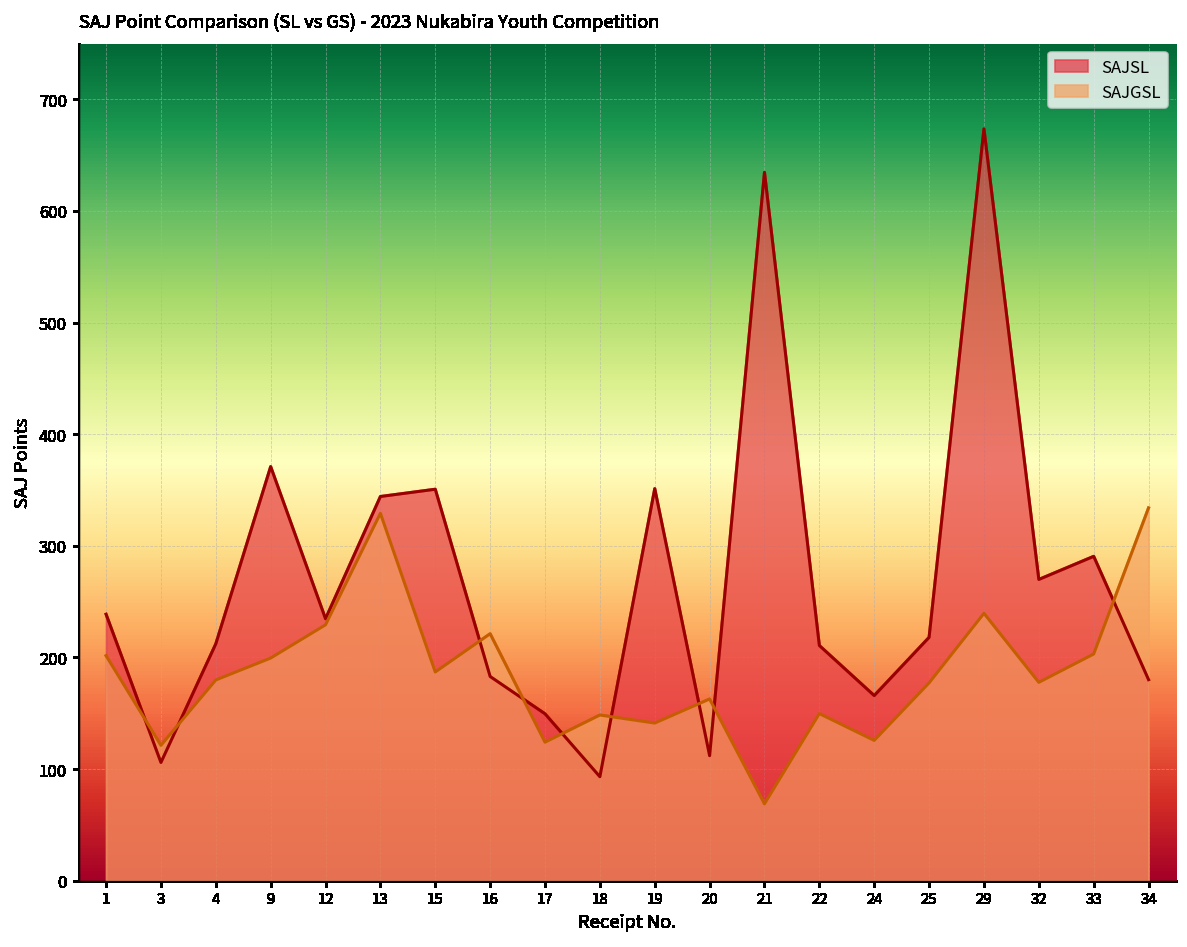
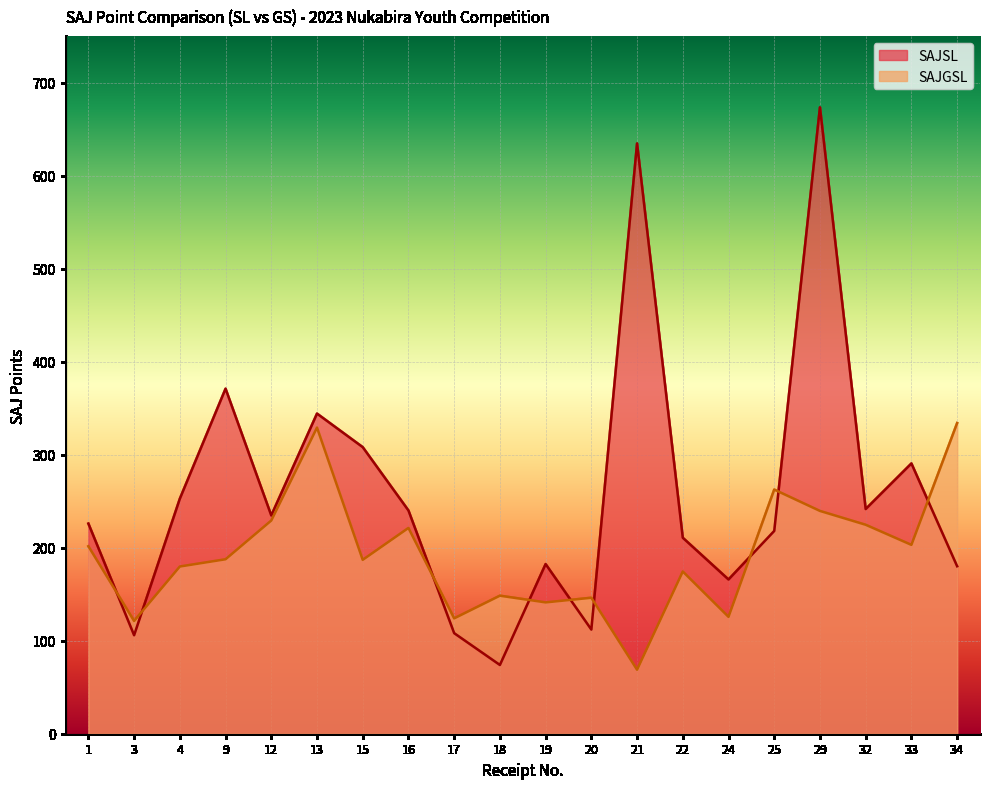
SAJSL, 1: 240 -> 230
SAJSL, 4: 210 -> 250
SAJGSL, 9: 200 -> 190
SAJSL, 15: 350 -> 310
SAJSL, 16: 180 -> 240
SAJSL, 17: 150 -> 110
SAJSL, 18: 90 -> 70
SAJSL, 19: 350 -> 180
SAJGSL, 20: 160 -> 150
SAJGSL, 22: 150 -> 170
SAJGSL, 25: 180 -> 260
SAJSL, 32: 270 -> 240
SAJGSL, 32: 180 -> 220
